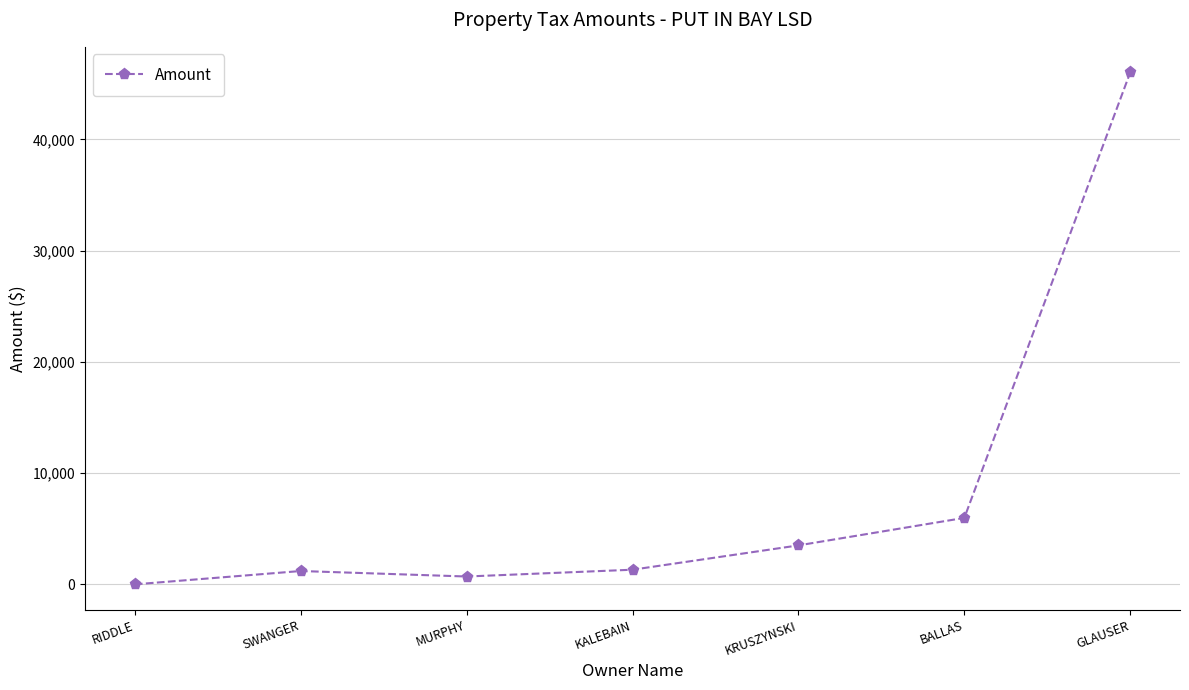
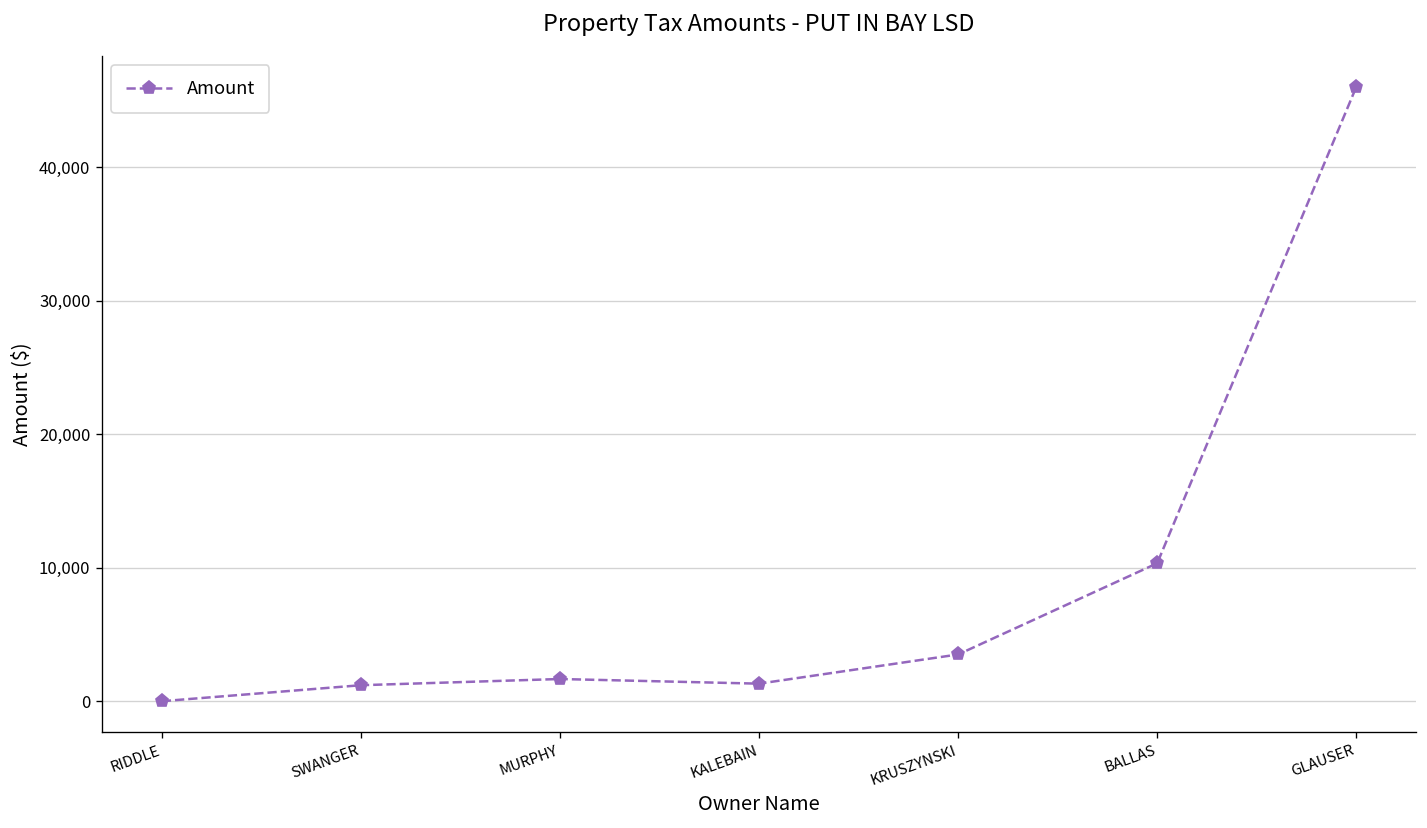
MURPHY: 700 -> 1,700
BALLAS: 6,000 -> 10,300
